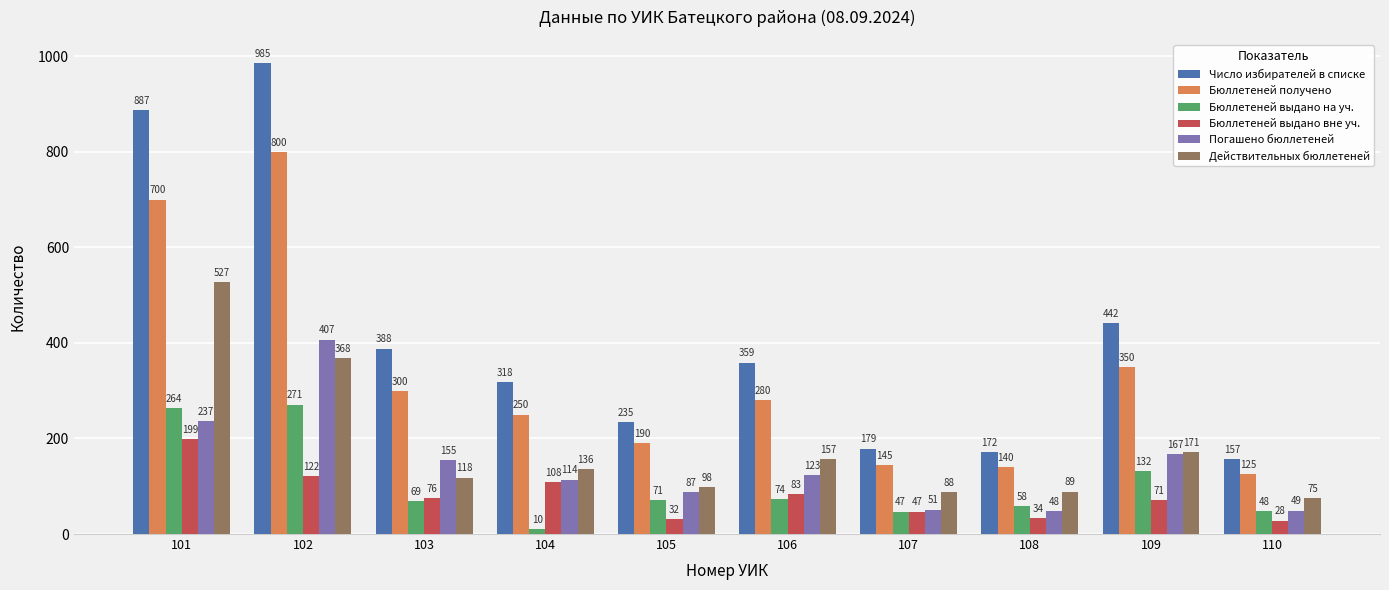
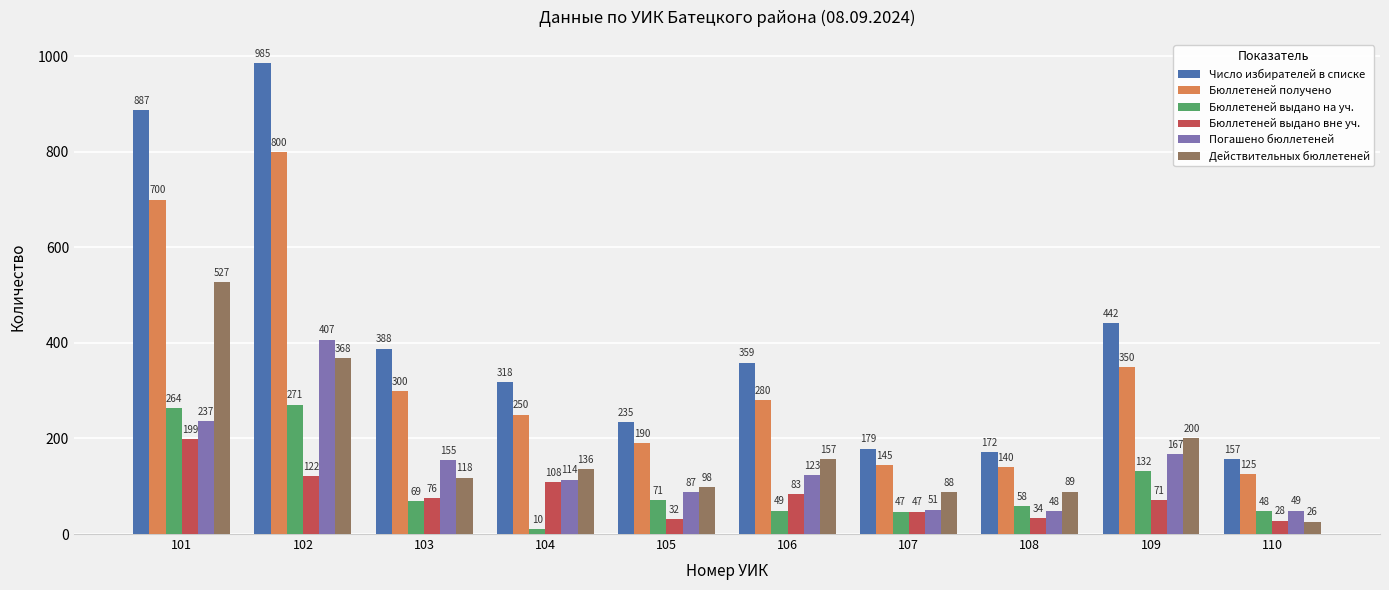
Бюллетеней выдано на уч., 106: 74 -> 49
Действительных бюллетеней, 109: 171 -> 200
Действительных бюллетеней, 110: 75 -> 26
